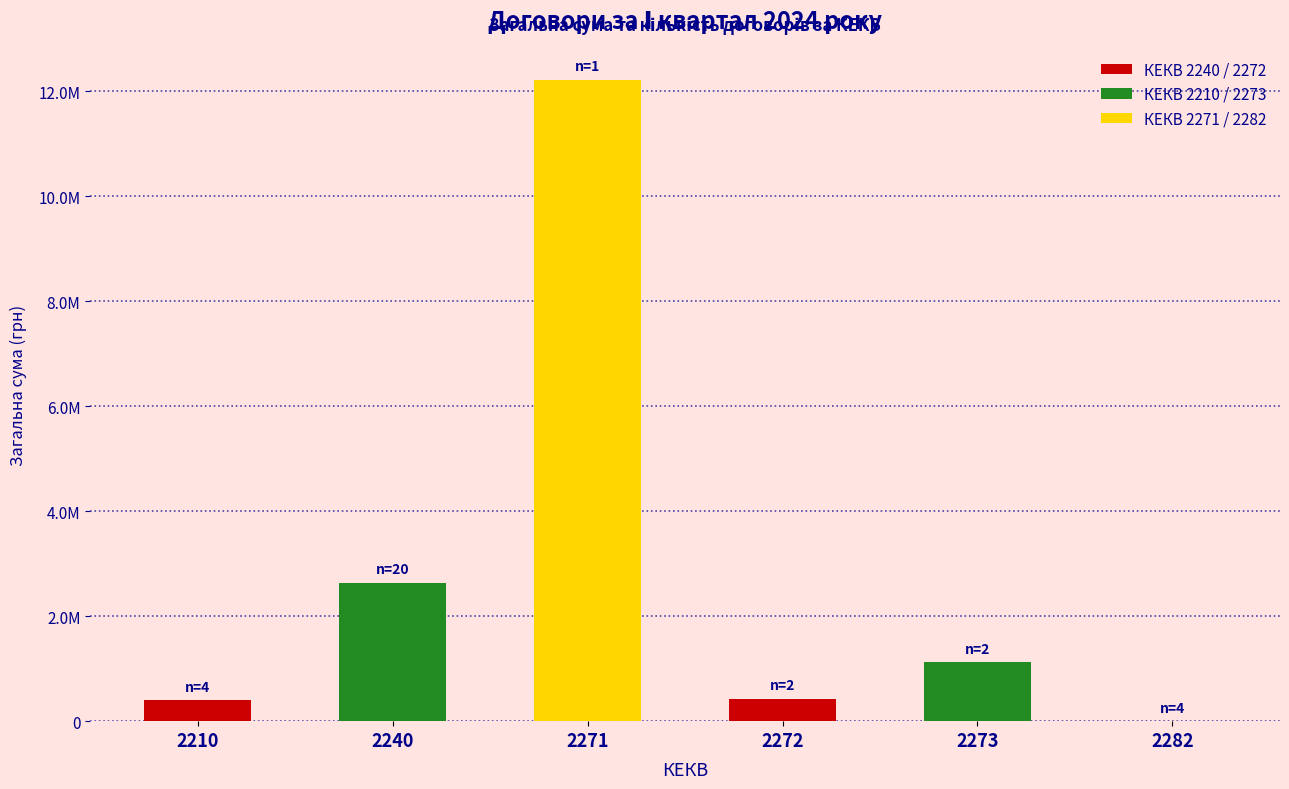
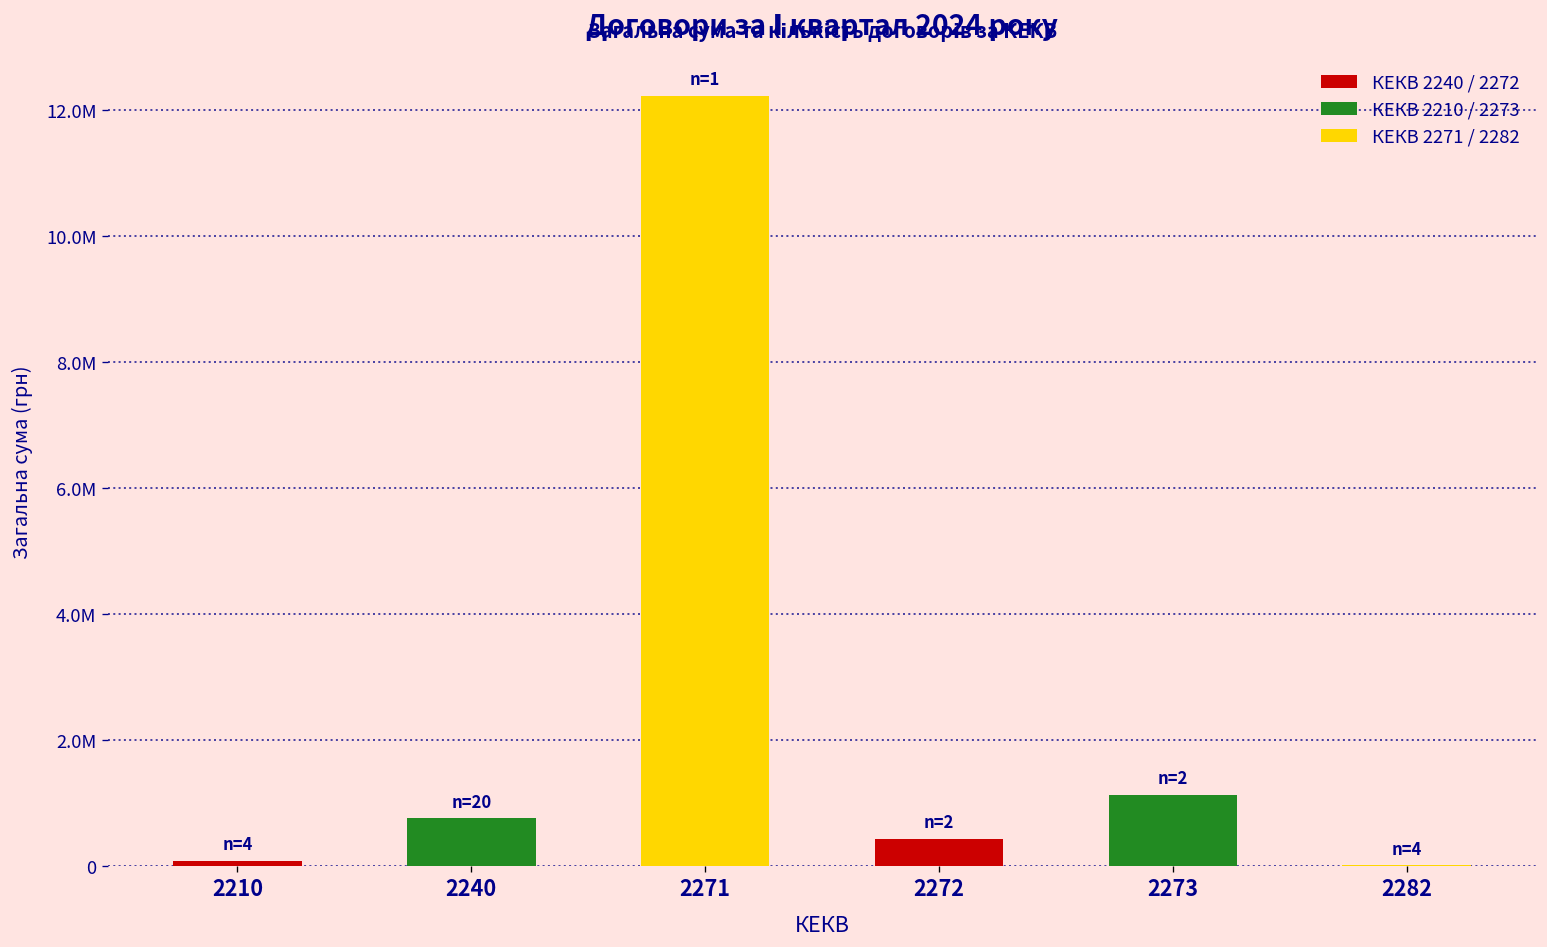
2210: 400000 -> 100000
2240: 2600000 -> 700000
